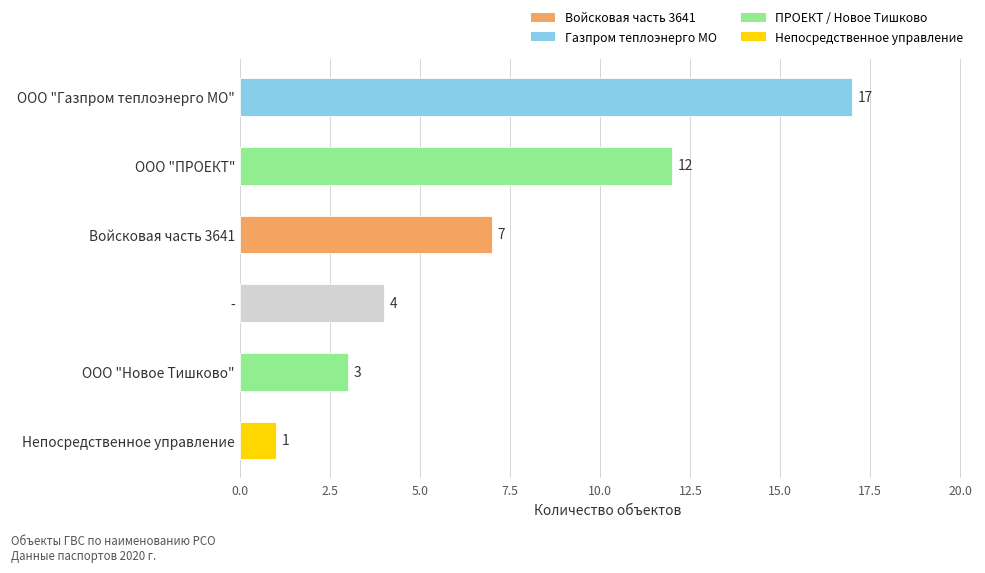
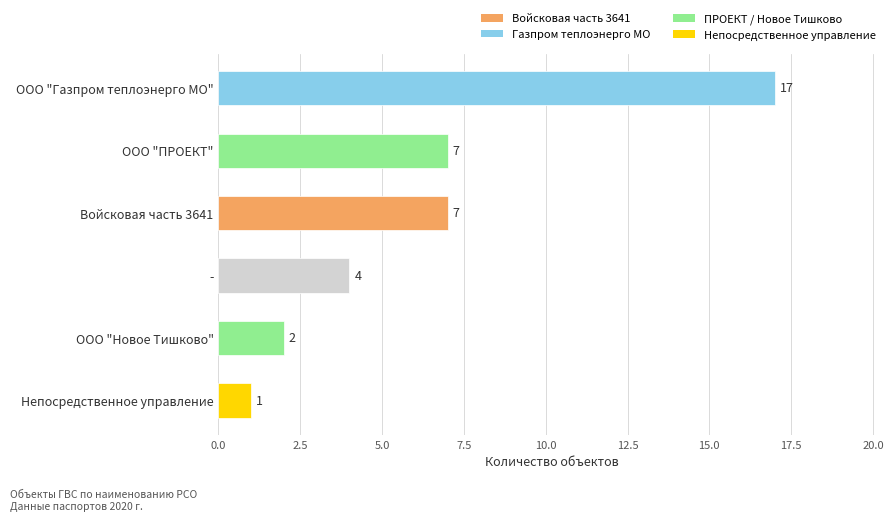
ООО "ПРОЕКТ": 12 -> 7
ООО "Новое Тишково": 3 -> 2
